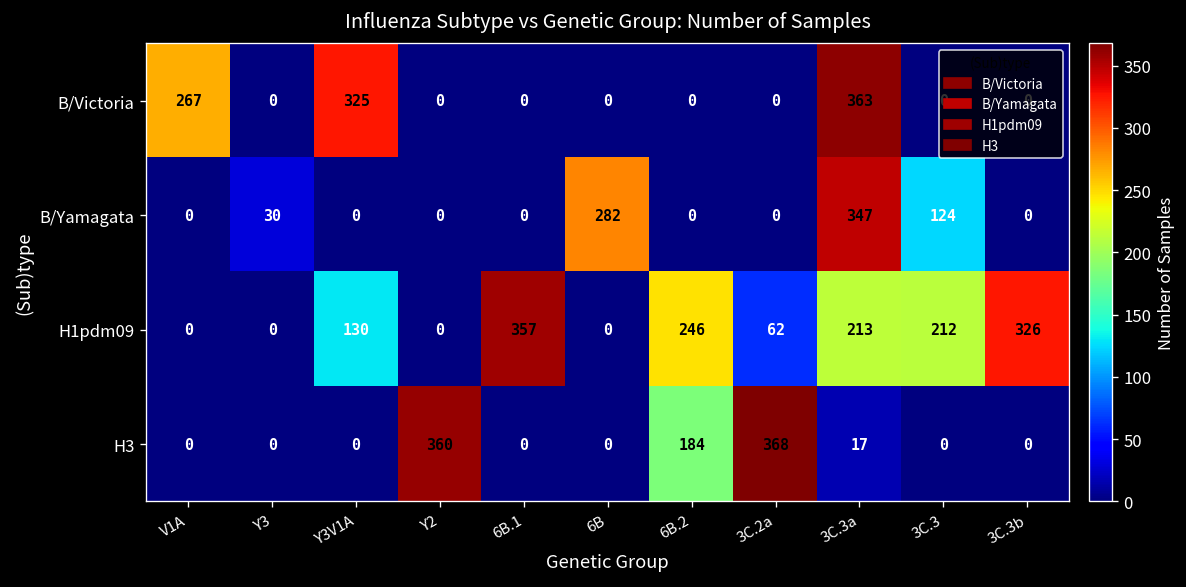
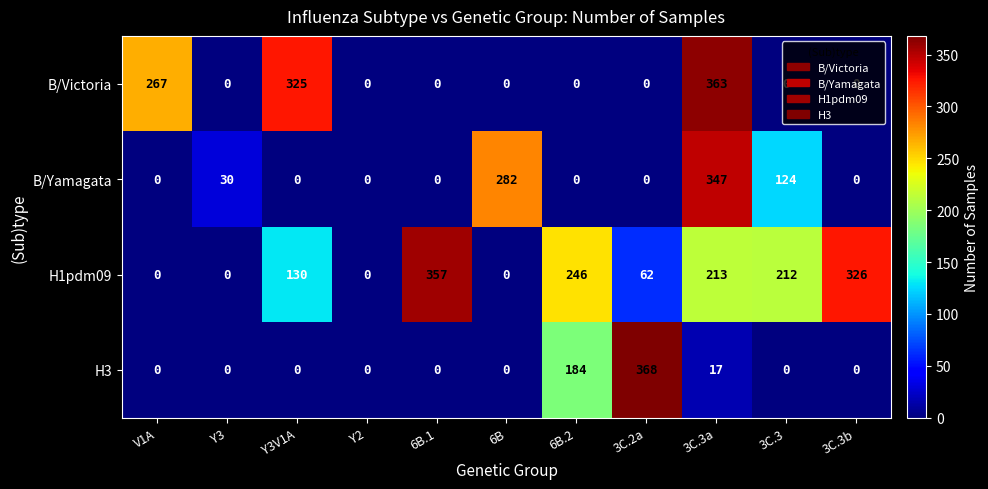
H3, Y2: 360 -> 0
